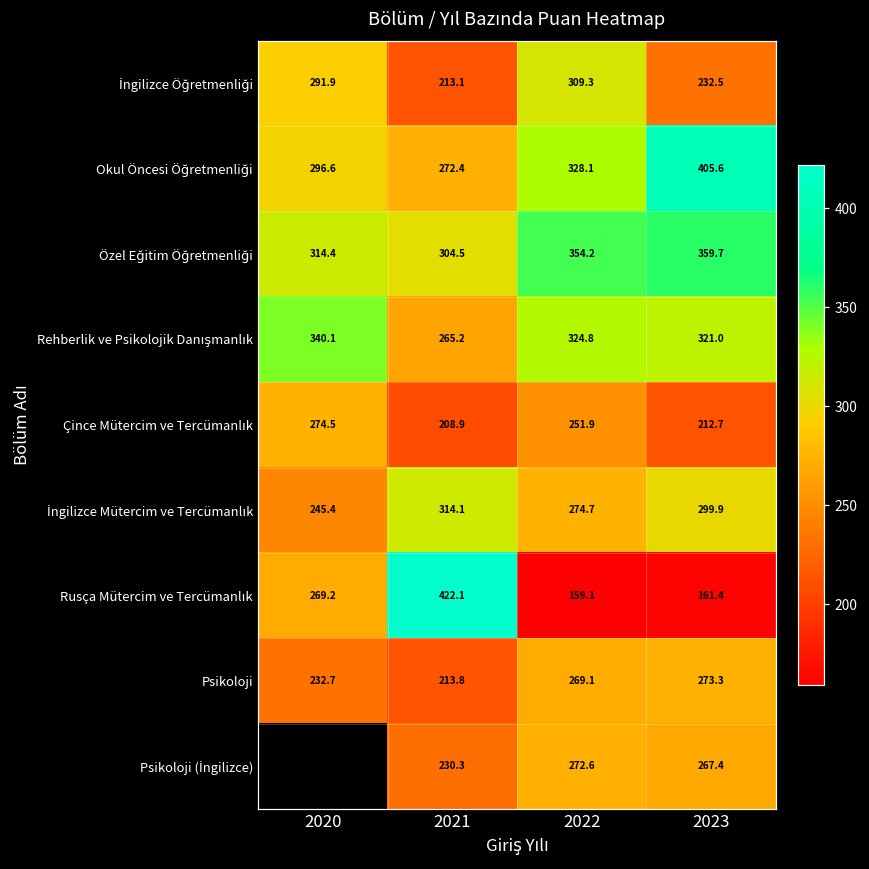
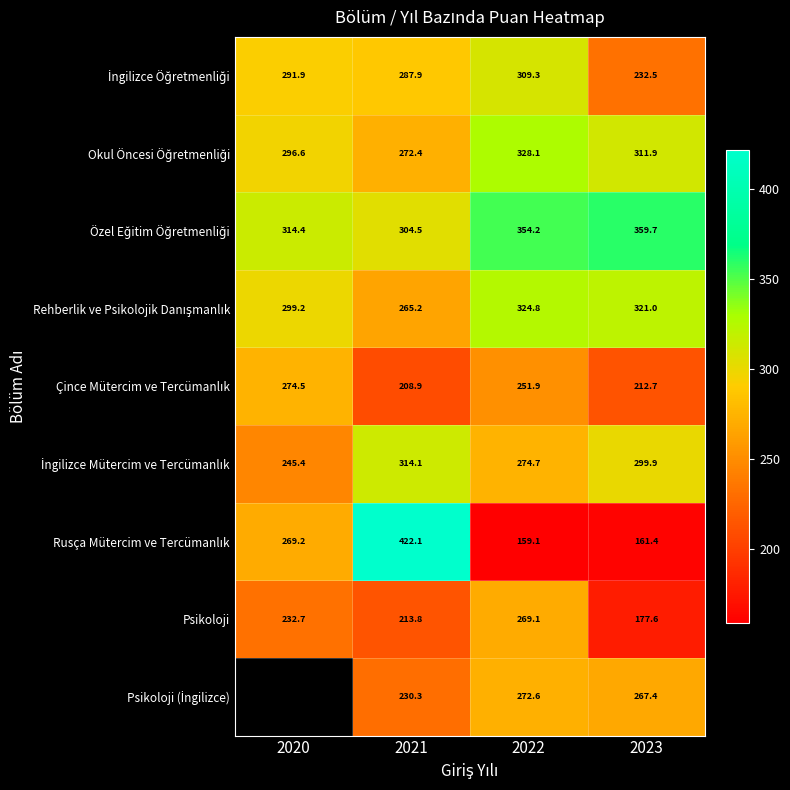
İngilizce Öğretmenliği, 2021: 213.1 -> 287.9
Okul Öncesi Öğretmenliği, 2023: 405.6 -> 311.9
Rehberlik ve Psikolojik Danışmanlık, 2020: 340.1 -> 299.2
Psikoloji, 2023: 273.3 -> 177.6
